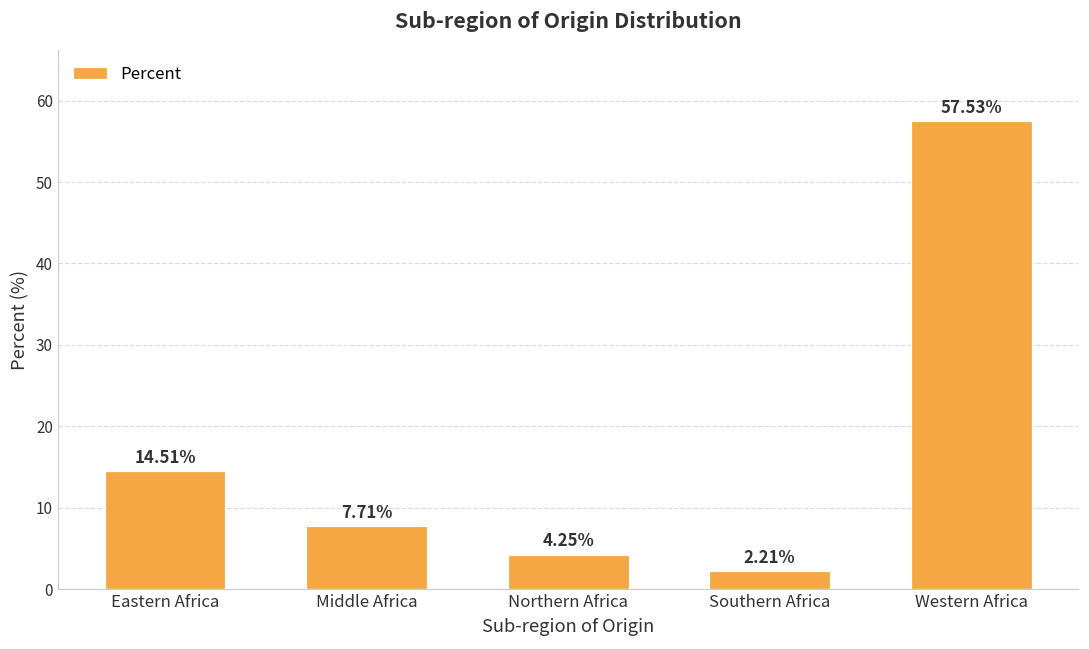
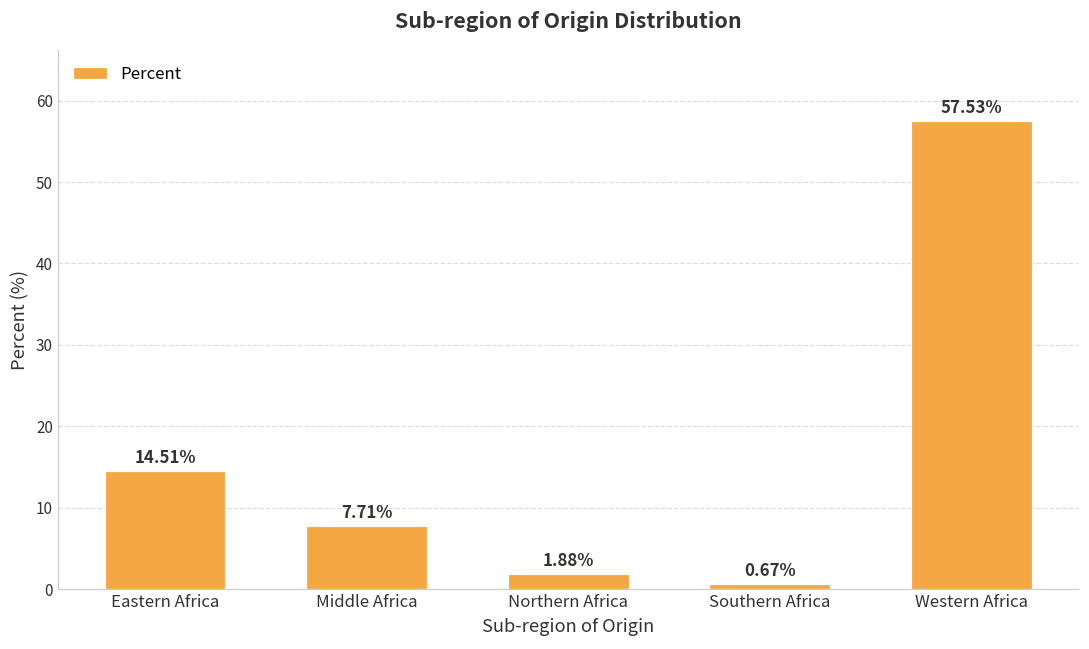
Northern Africa: 4.25% -> 1.88%
Southern Africa: 2.21% -> 0.67%
